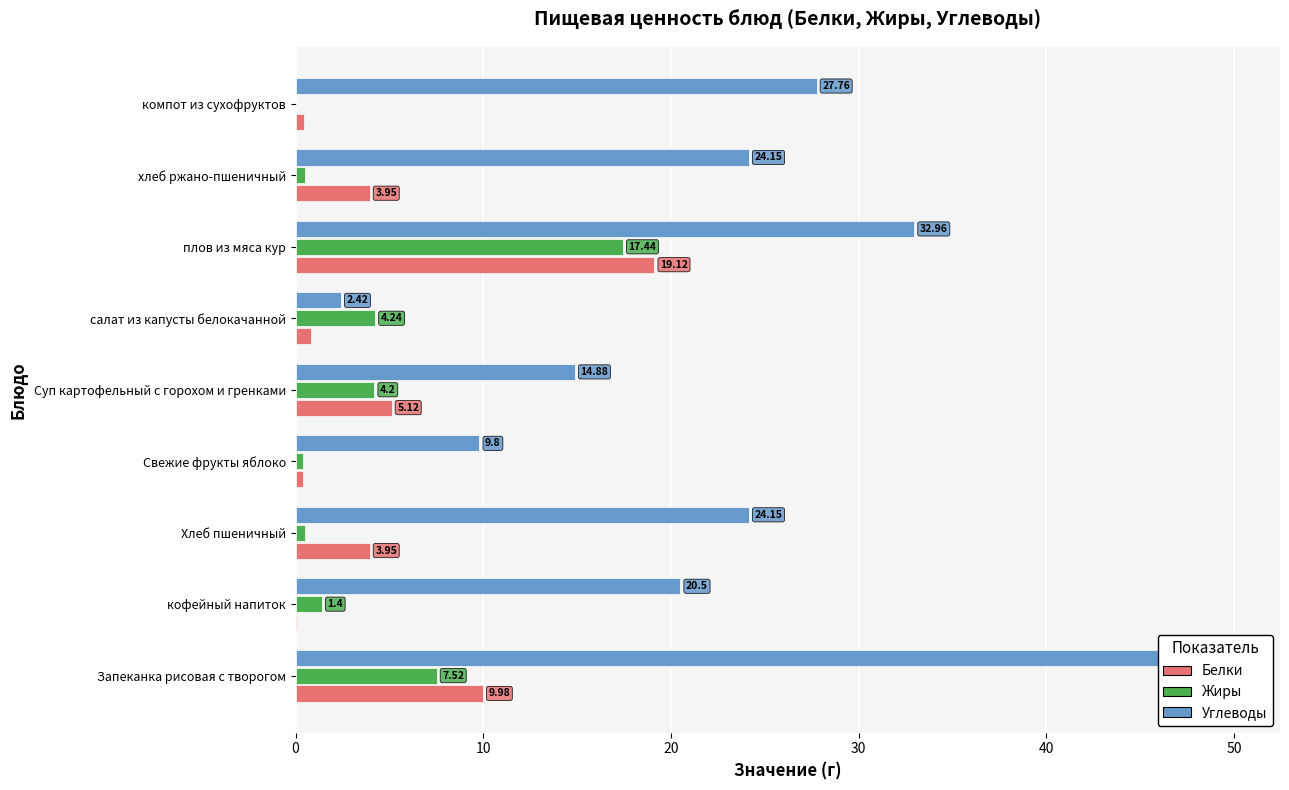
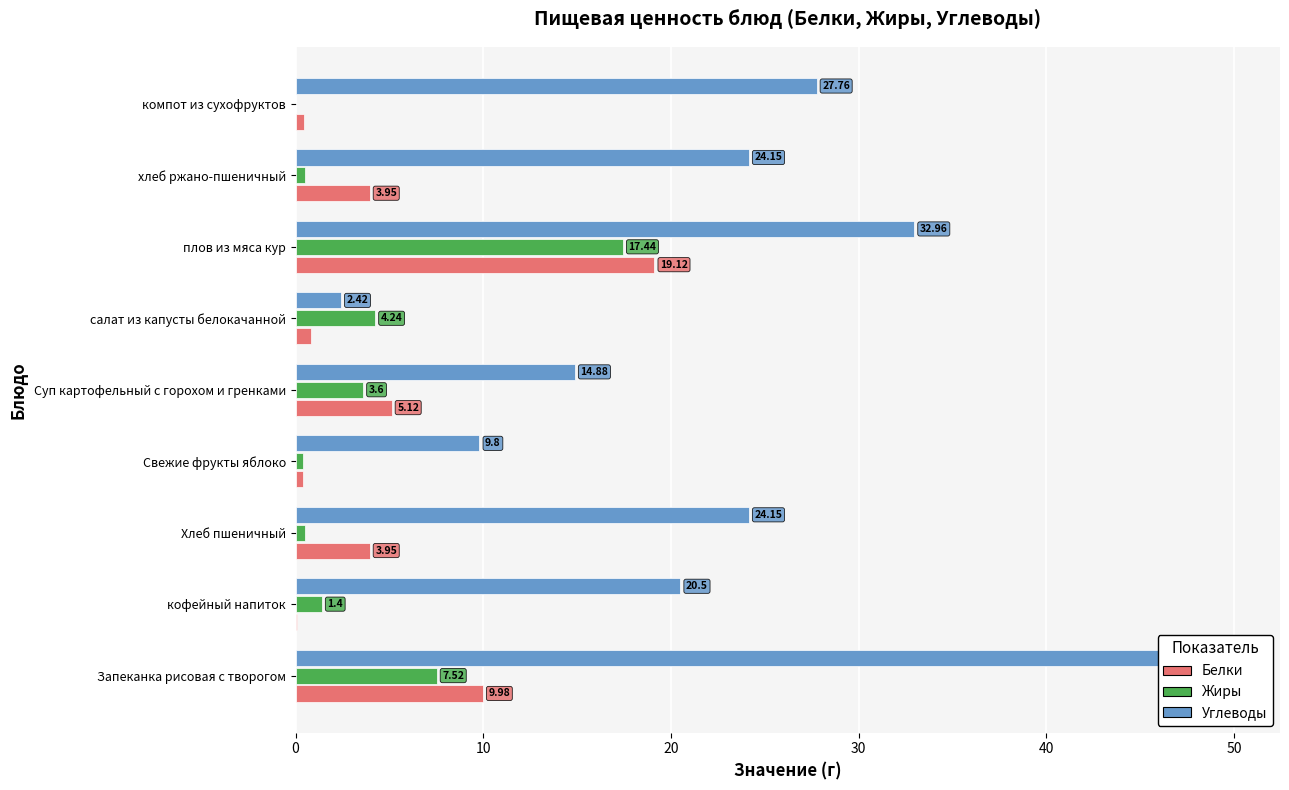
Жиры, Суп картофельный с горохом и гренками: 4.2 -> 3.6
